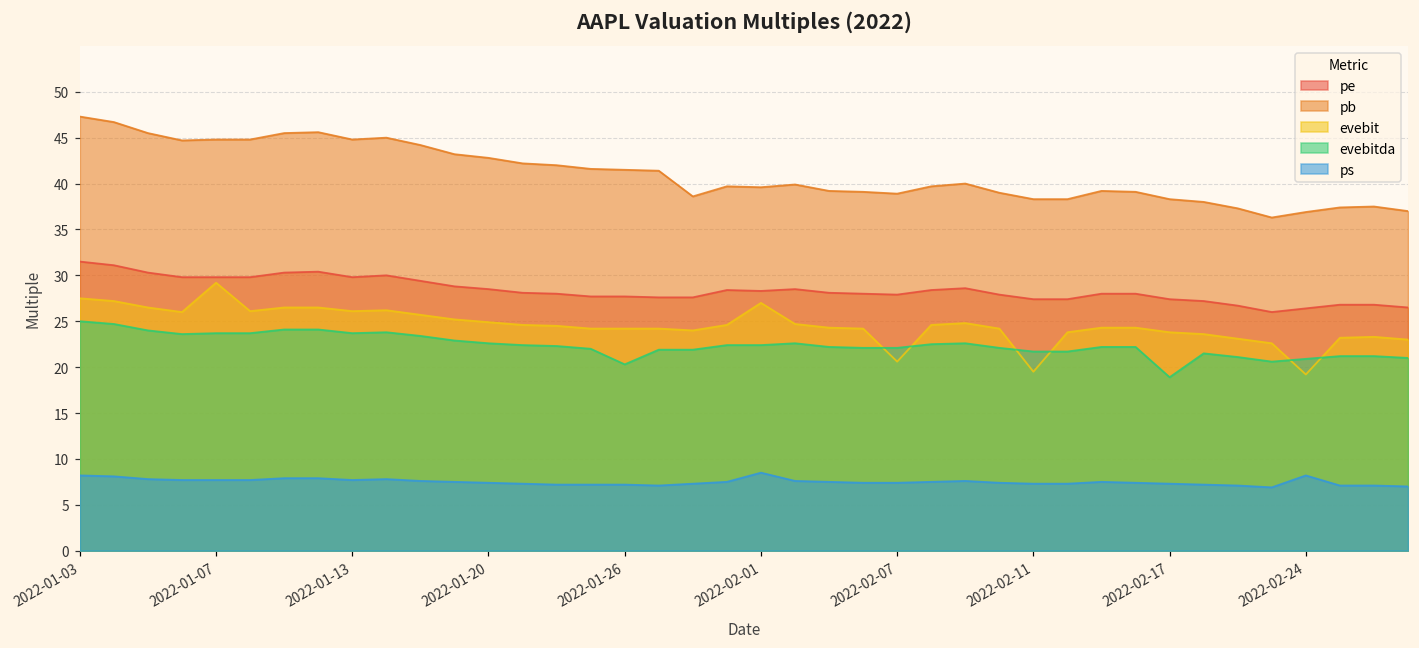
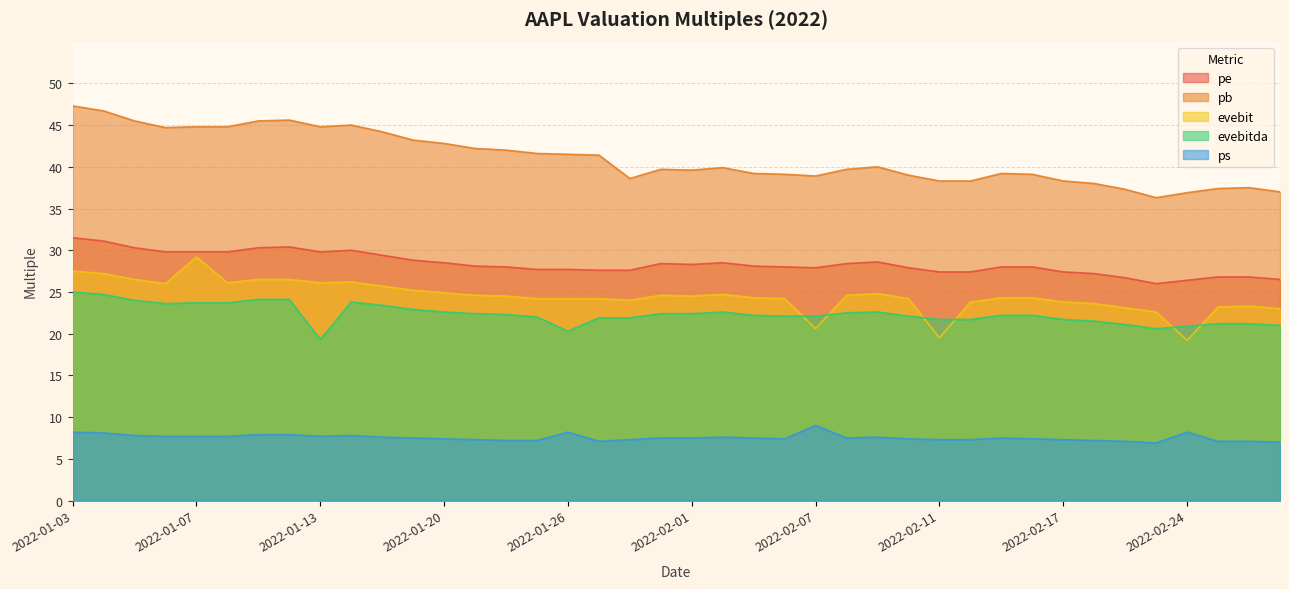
evebitda, 2022-01-13: 24 -> 19
ps, 2022-01-26: 7 -> 8
evebit, 2022-02-01: 27 -> 25
ps, 2022-02-01: 9 -> 8
ps, 2022-02-07: 7 -> 9
evebitda, 2022-02-17: 19 -> 22
